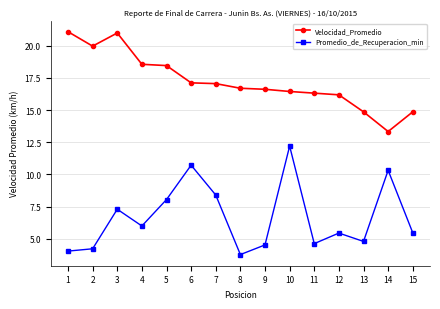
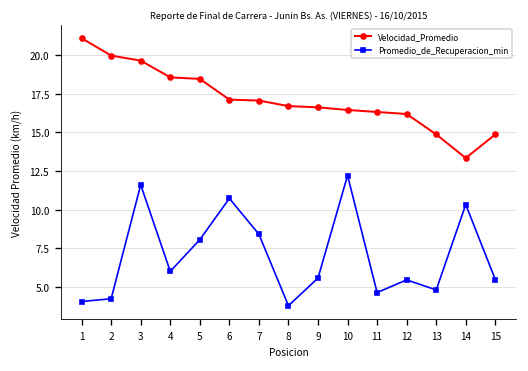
Velocidad_Promedio, 3: 21.0 -> 19.6
Promedio_de_Recuperacion_min, 3: 7.3 -> 11.6
Promedio_de_Recuperacion_min, 9: 4.5 -> 5.6
